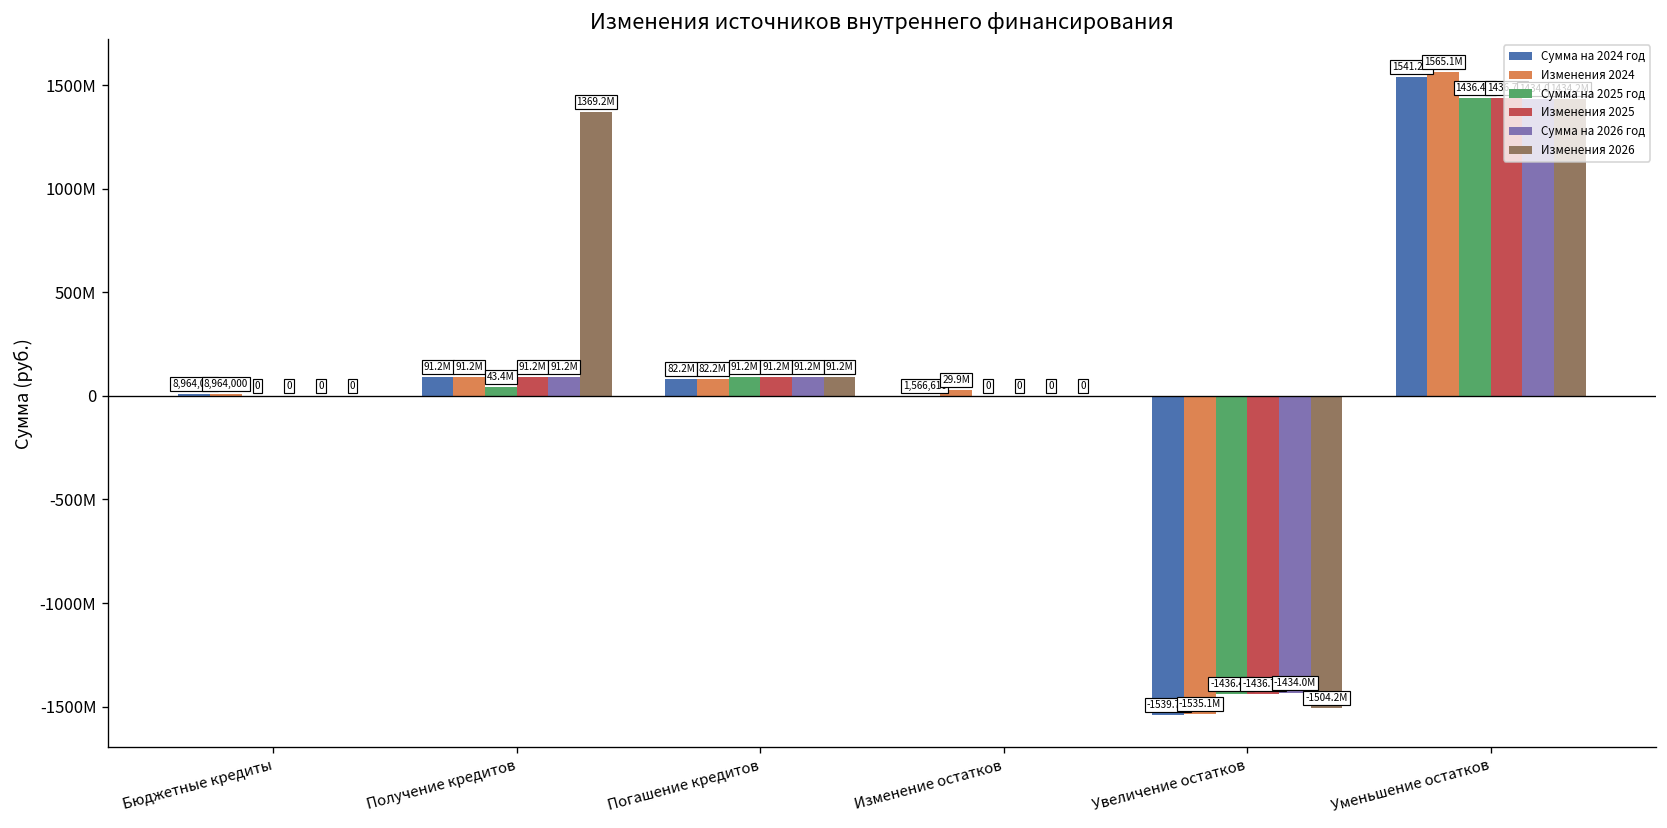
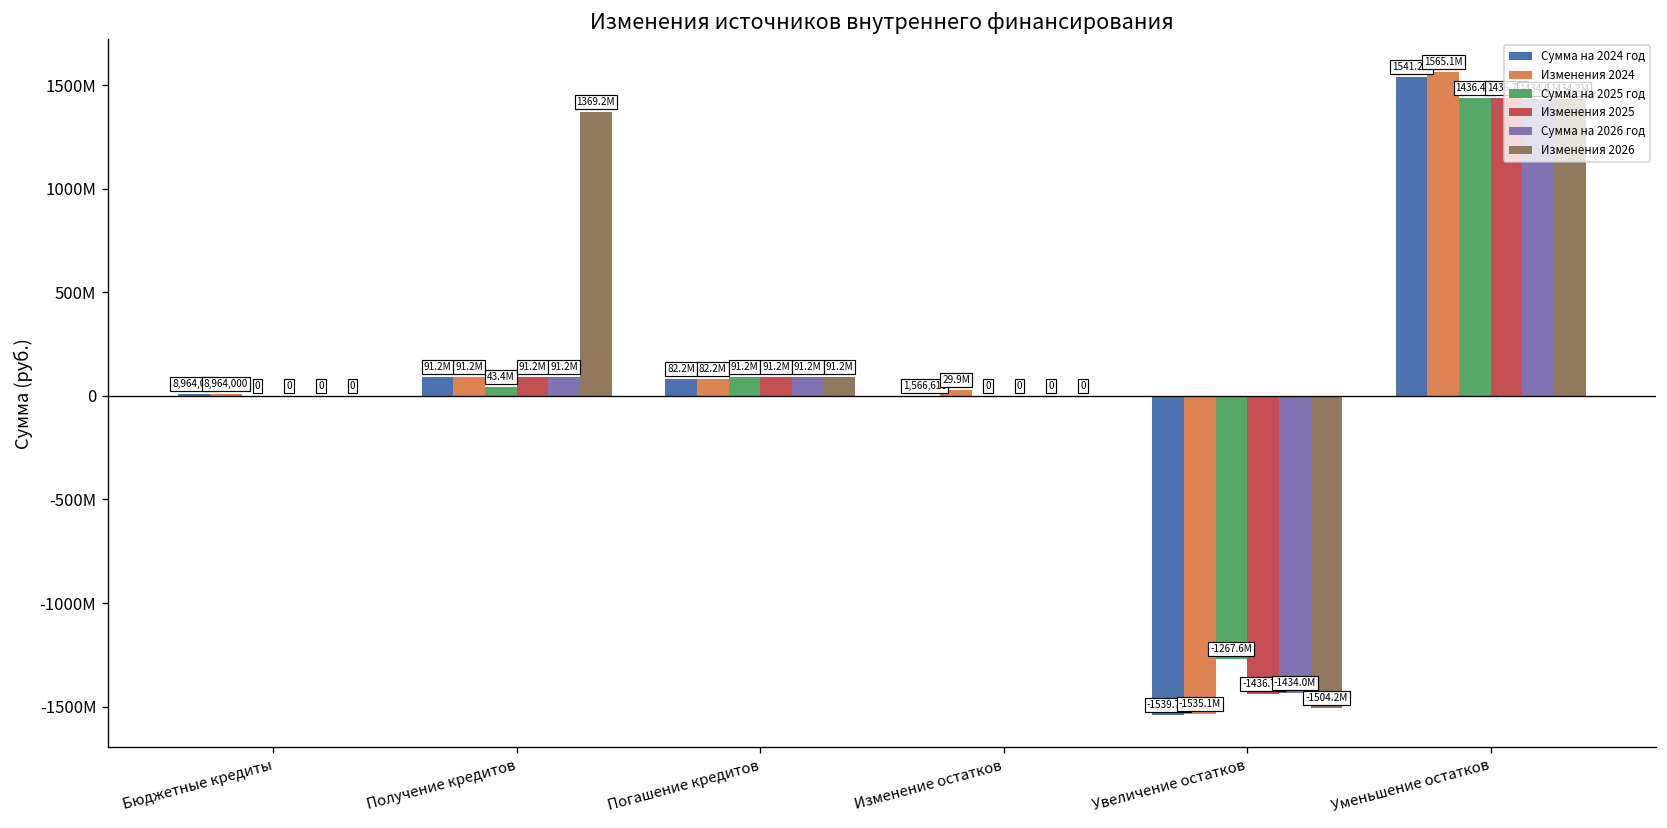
Сумма на 2025 год, Увеличение остатков: -1436.4M -> -1267.6M
